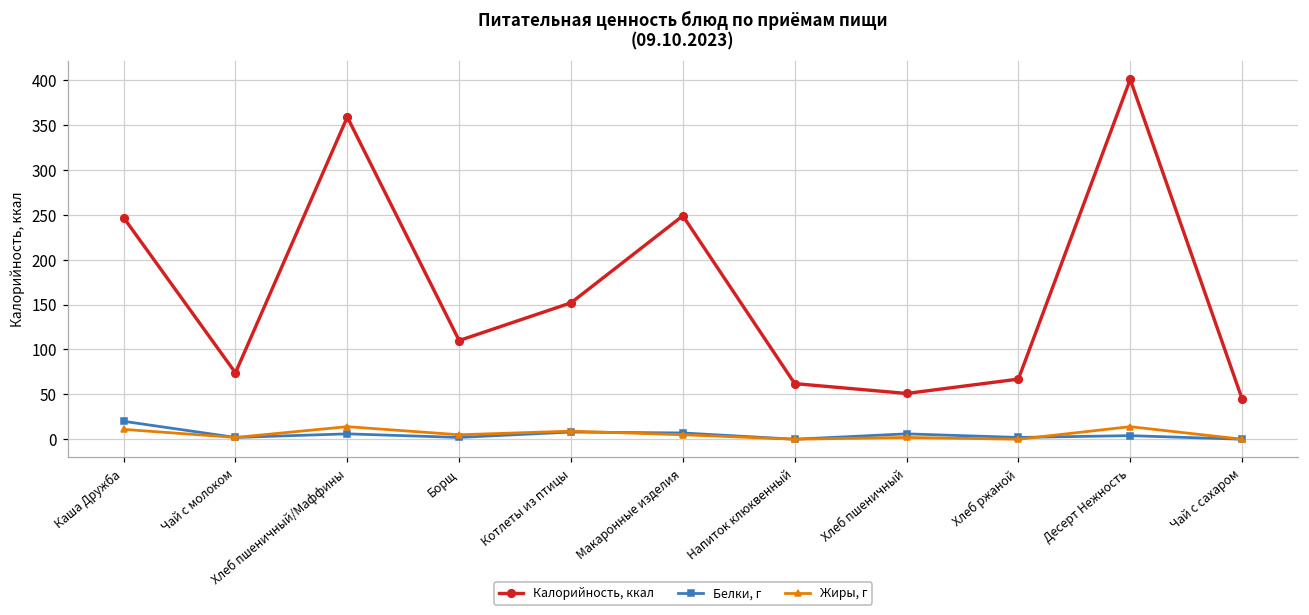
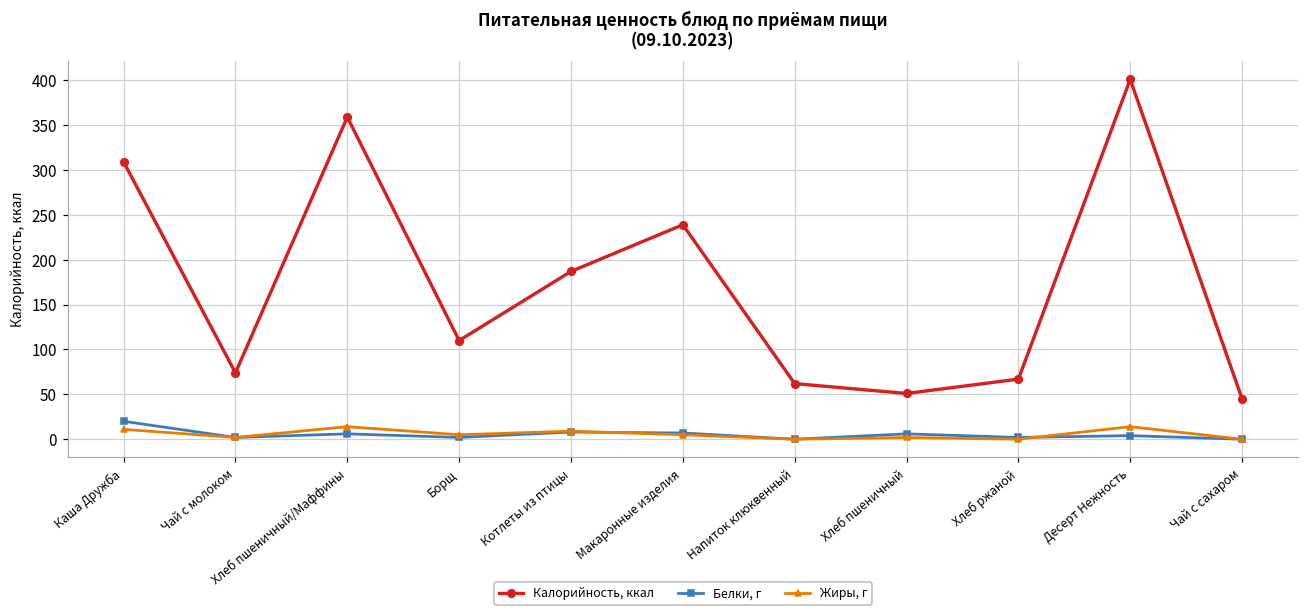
Калорийность, ккал, Каша Дружба: 250 -> 310
Калорийность, ккал, Котлеты из птицы: 150 -> 190
Калорийность, ккал, Макаронные изделия: 250 -> 240
